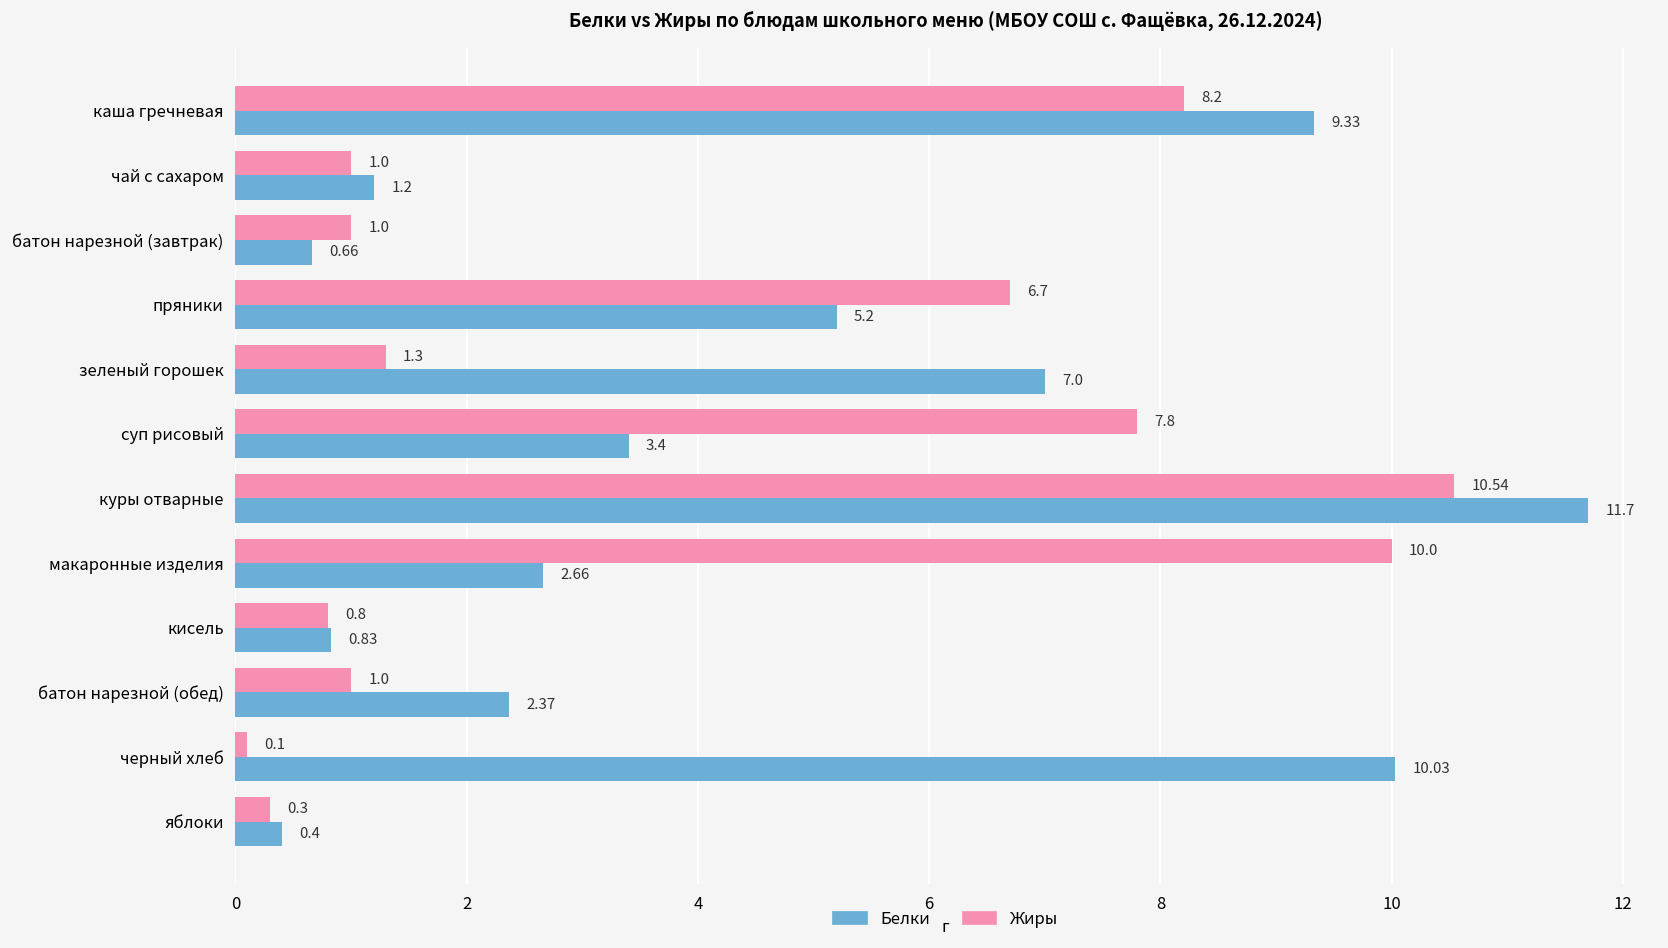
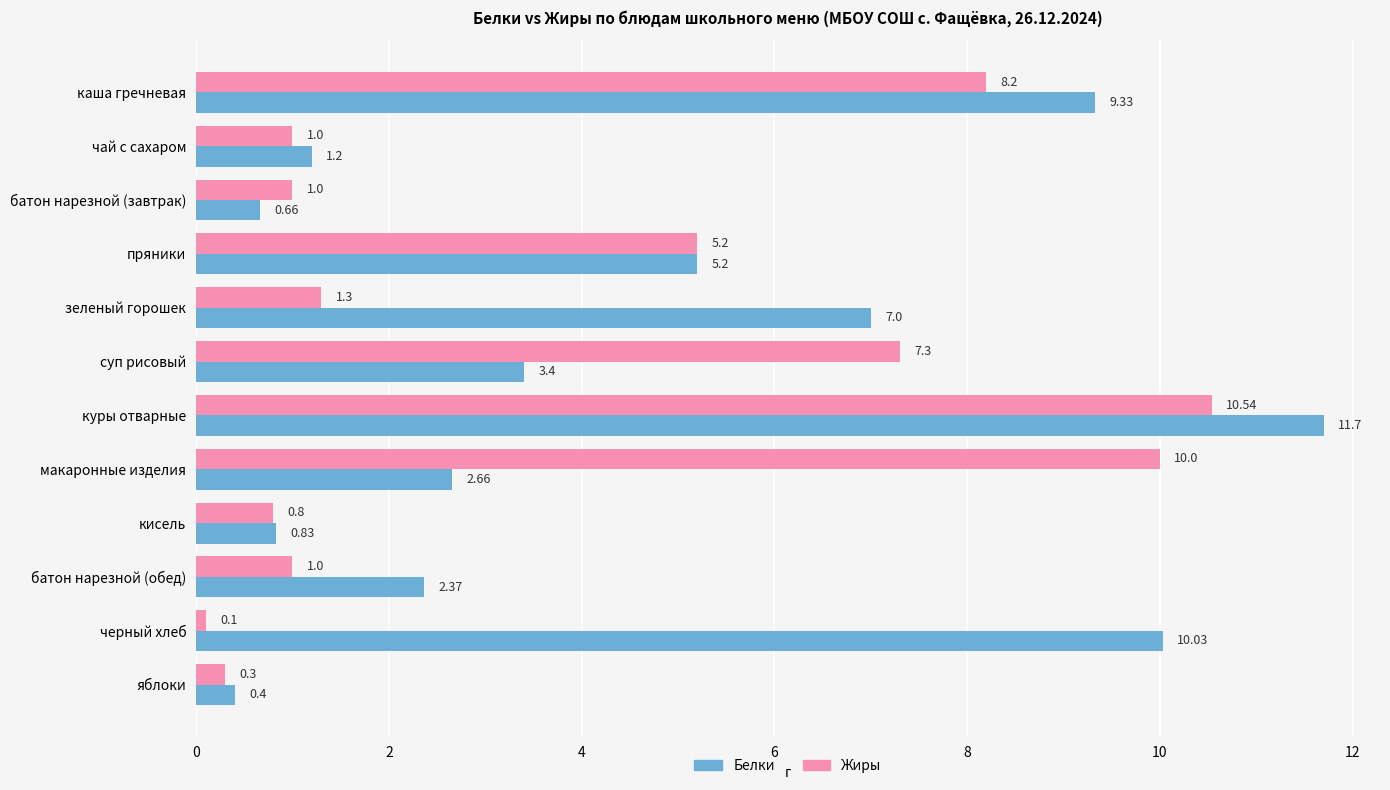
Жиры, пряники: 6.7 -> 5.2
Жиры, суп рисовый: 7.8 -> 7.3
